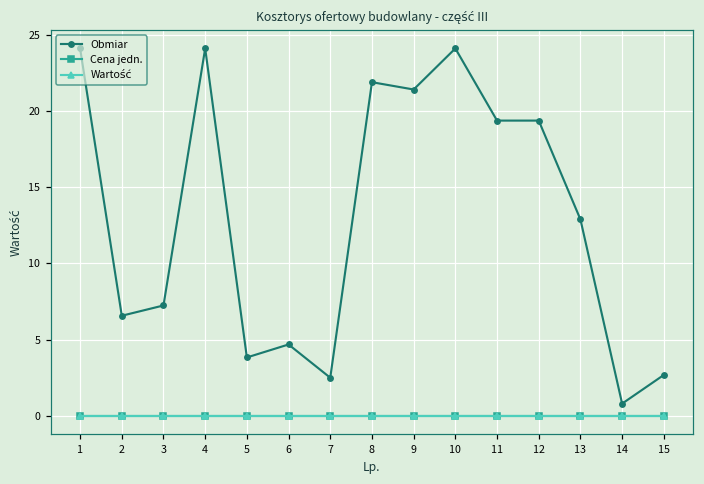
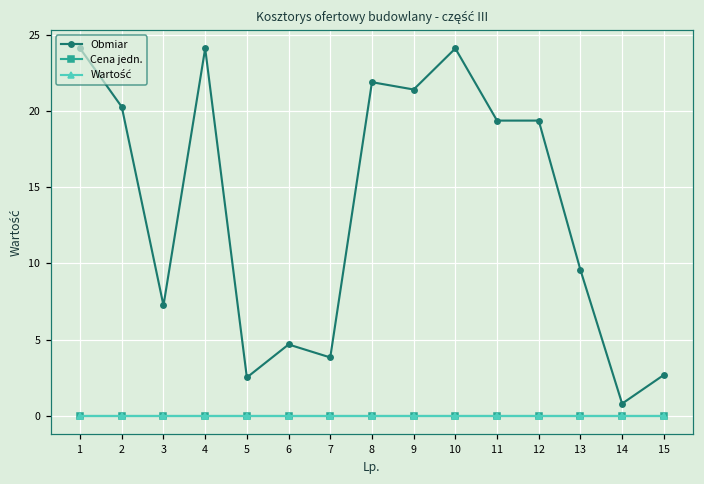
Obmiar, 2: 6.6 -> 20.3
Obmiar, 5: 3.8 -> 2.5
Obmiar, 7: 2.5 -> 3.8
Obmiar, 13: 12.9 -> 9.6
